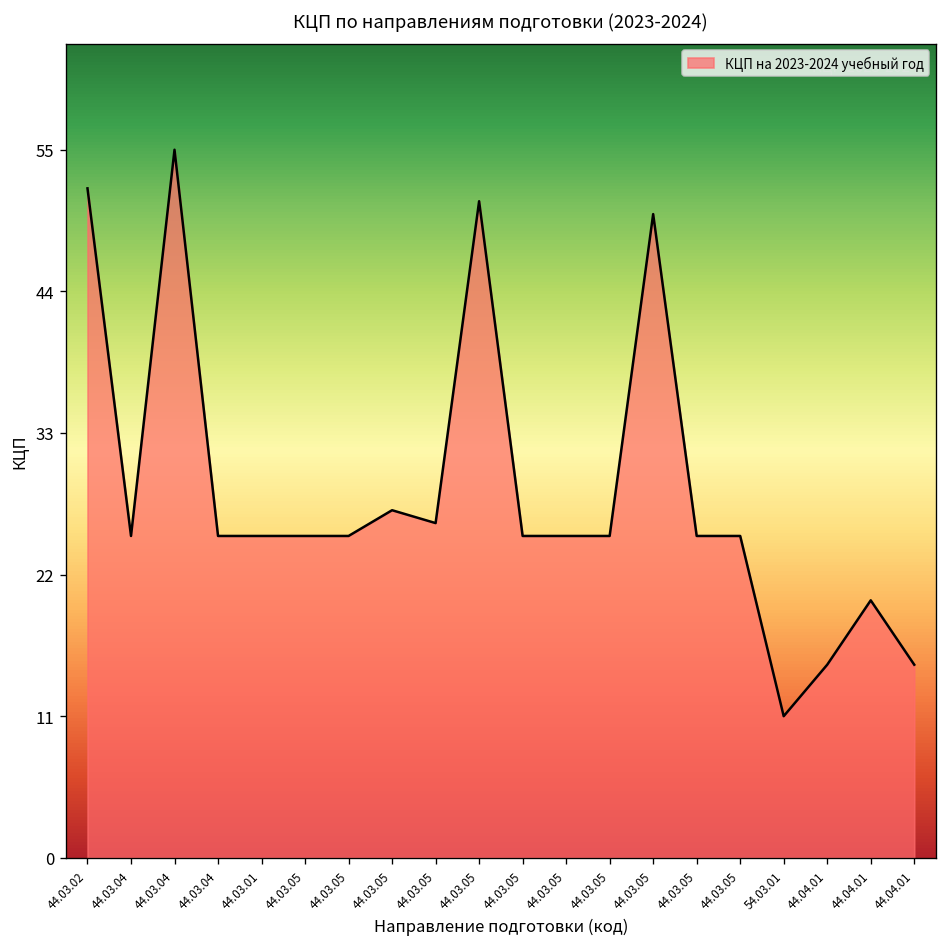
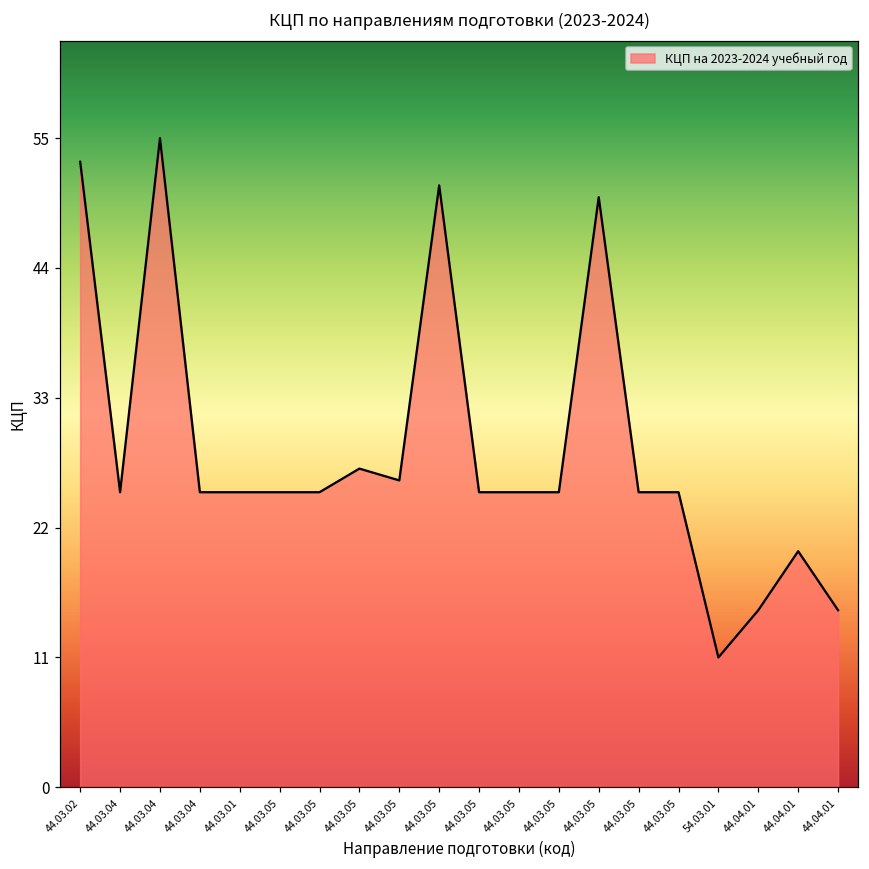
44.03.02: 52 -> 53
